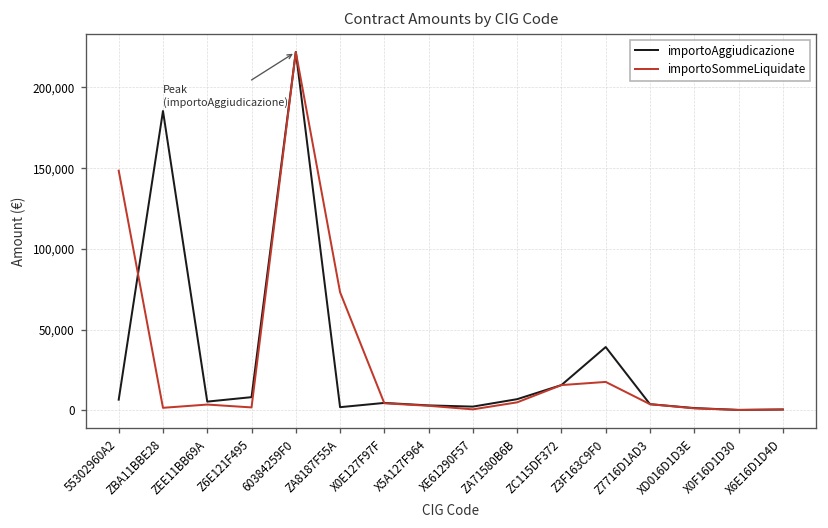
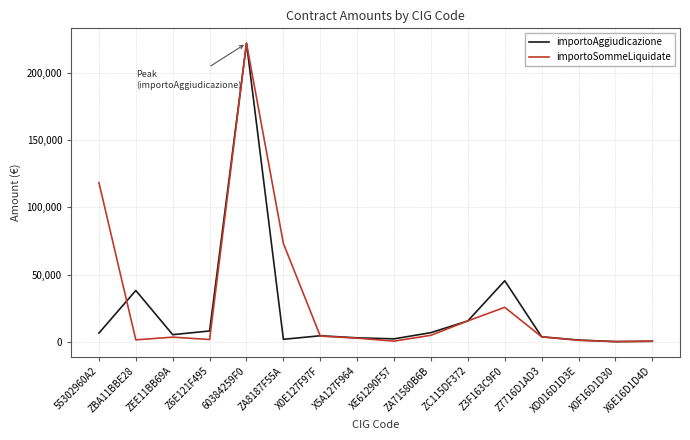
importoSommeLiquidate, 55302960A2: 148,000 -> 118,000
importoAggiudicazione, ZBA11BBE28: 185,000 -> 38,000
importoAggiudicazione, Z3F163C9F0: 39,000 -> 45,000
importoSommeLiquidate, Z3F163C9F0: 18,000 -> 26,000
